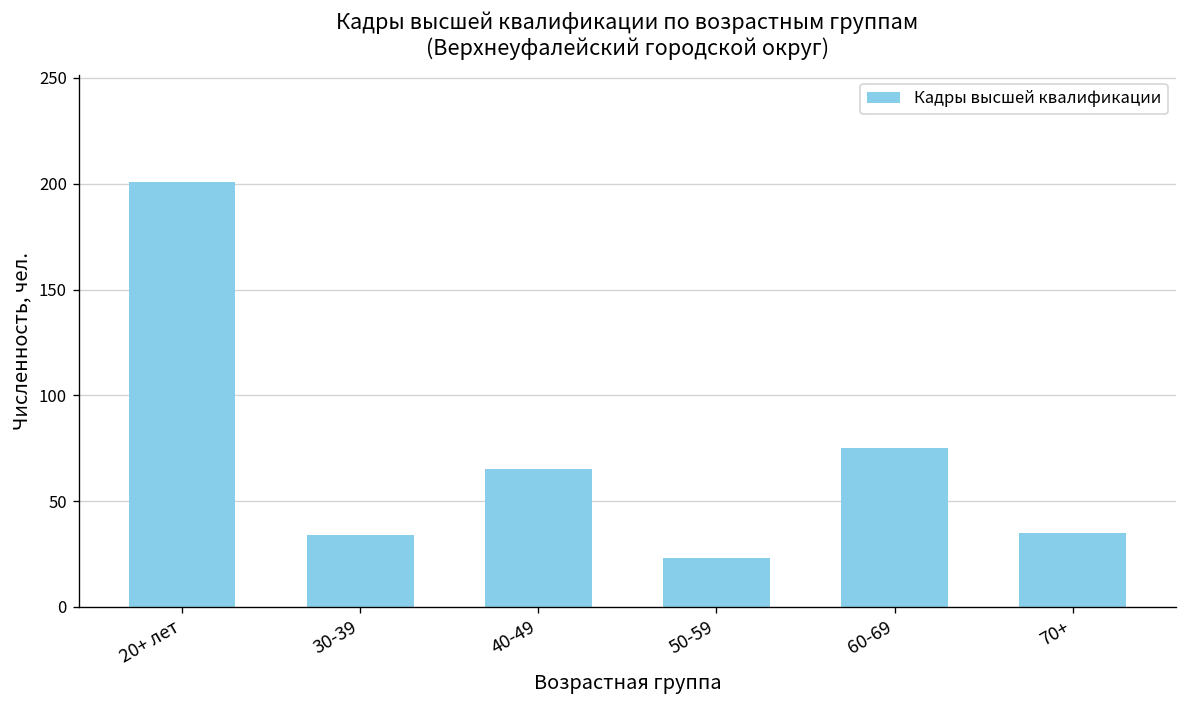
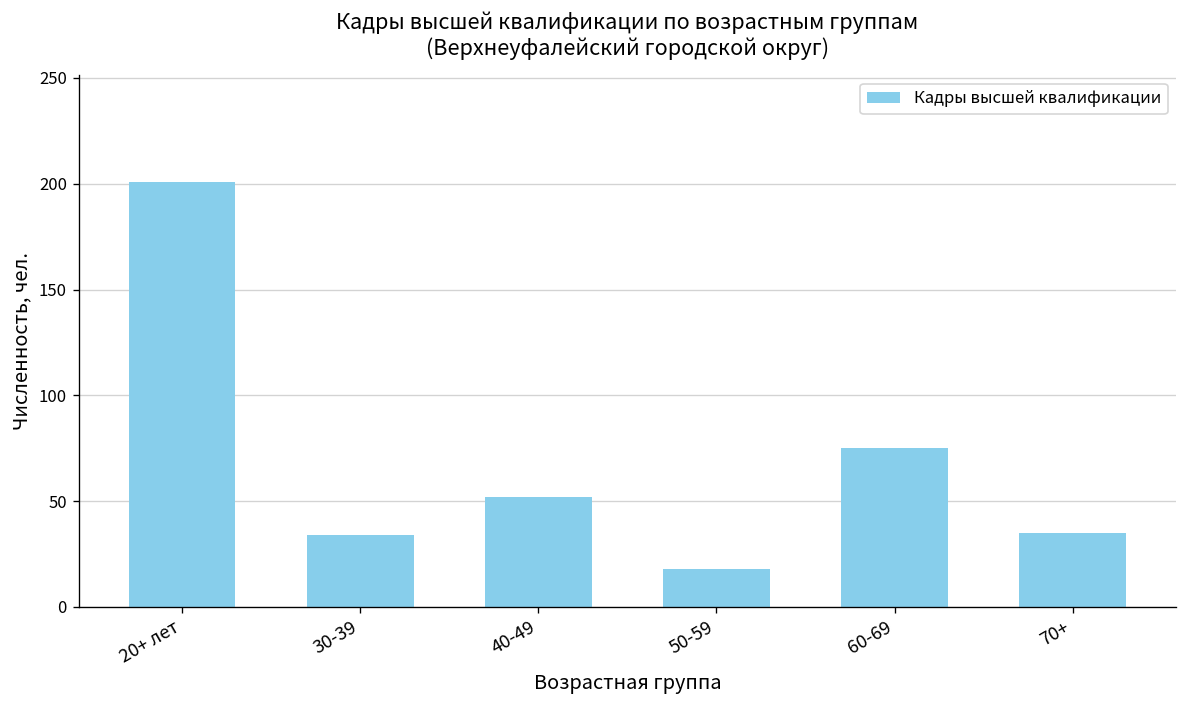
40-49: 65 -> 52
50-59: 23 -> 18
